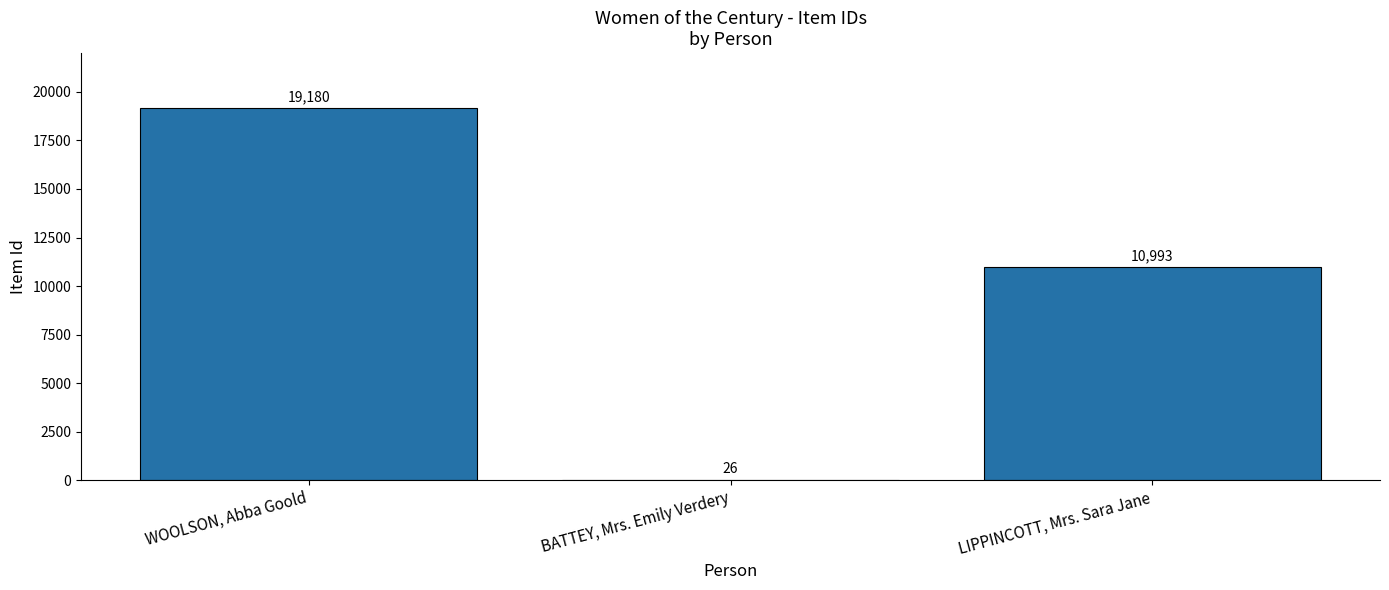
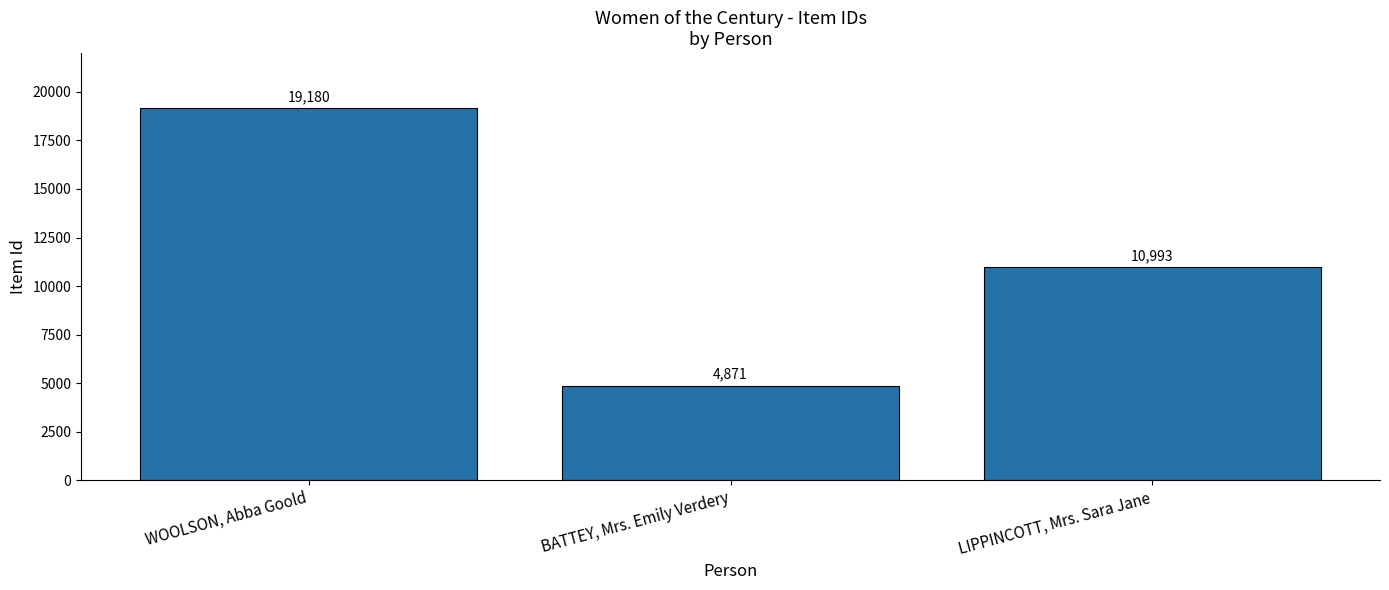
BATTEY, Mrs. Emily Verdery: 26 -> 4,871
